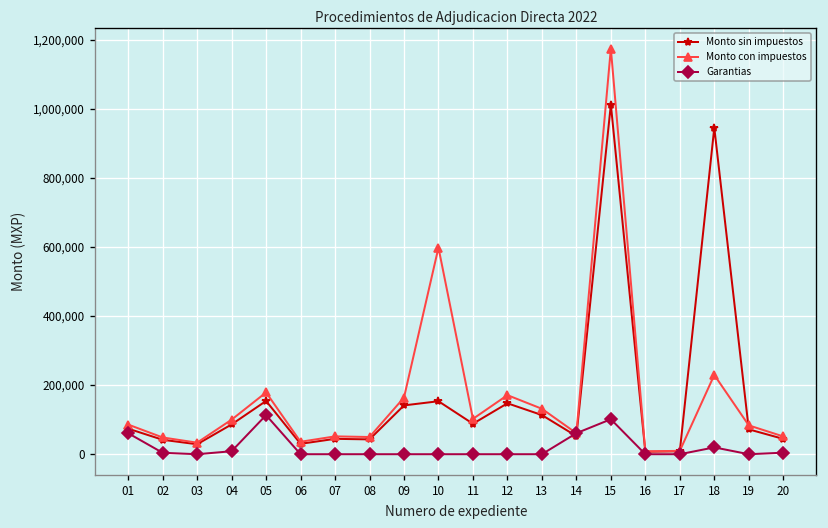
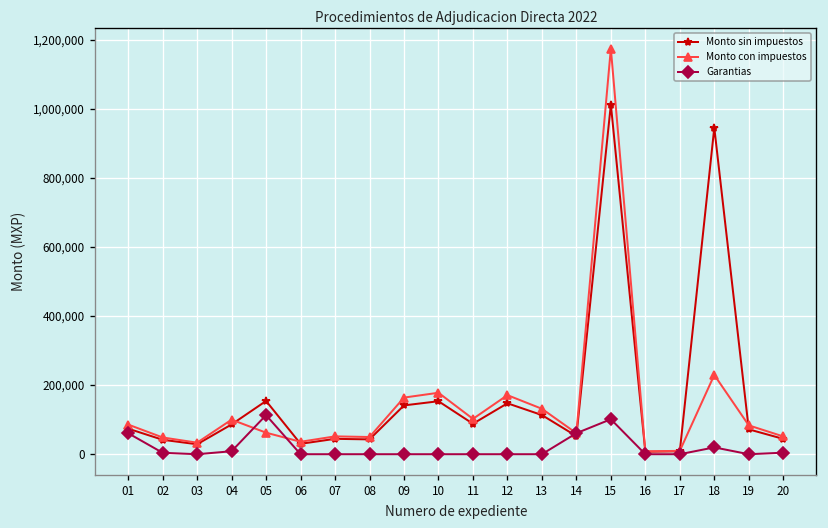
Monto con impuestos, 05: 180,000 -> 60,000
Monto con impuestos, 10: 600,000 -> 180,000
